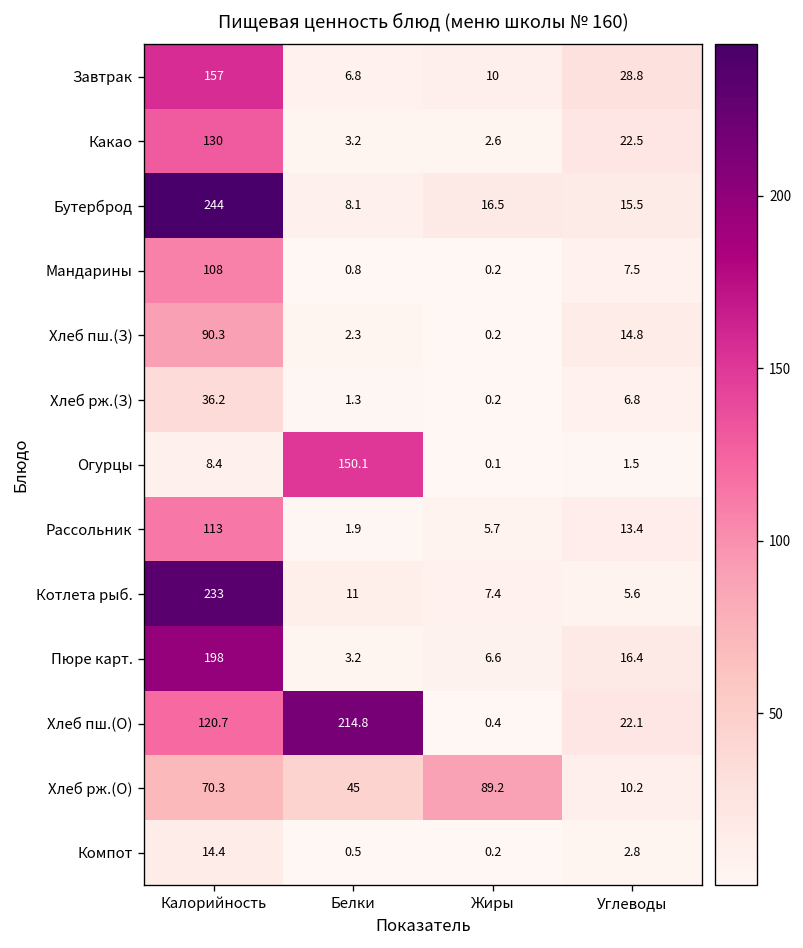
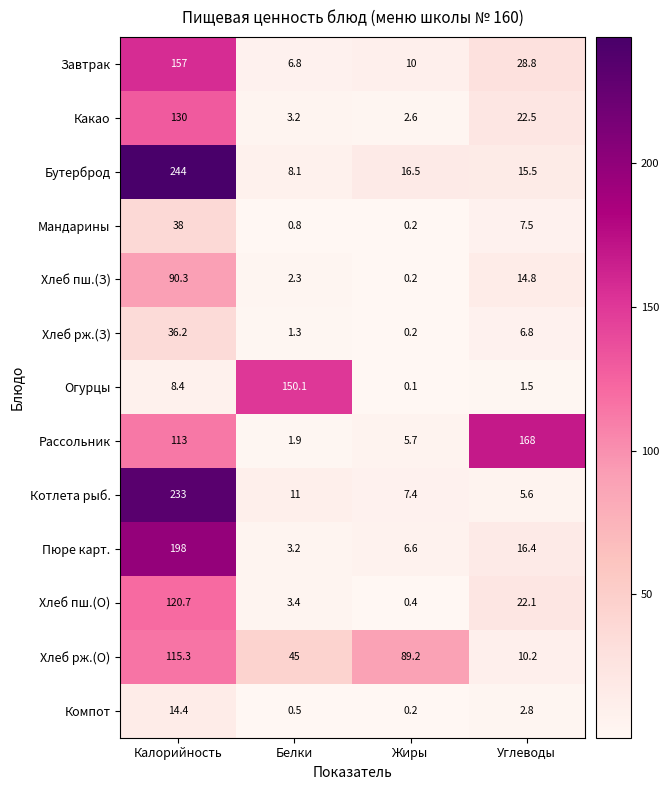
Мандарины, Калорийность: 108 -> 38
Рассольник, Углеводы: 13.4 -> 168
Хлеб пш.(О), Белки: 214.8 -> 3.4
Хлеб рж.(О), Калорийность: 70.3 -> 115.3
